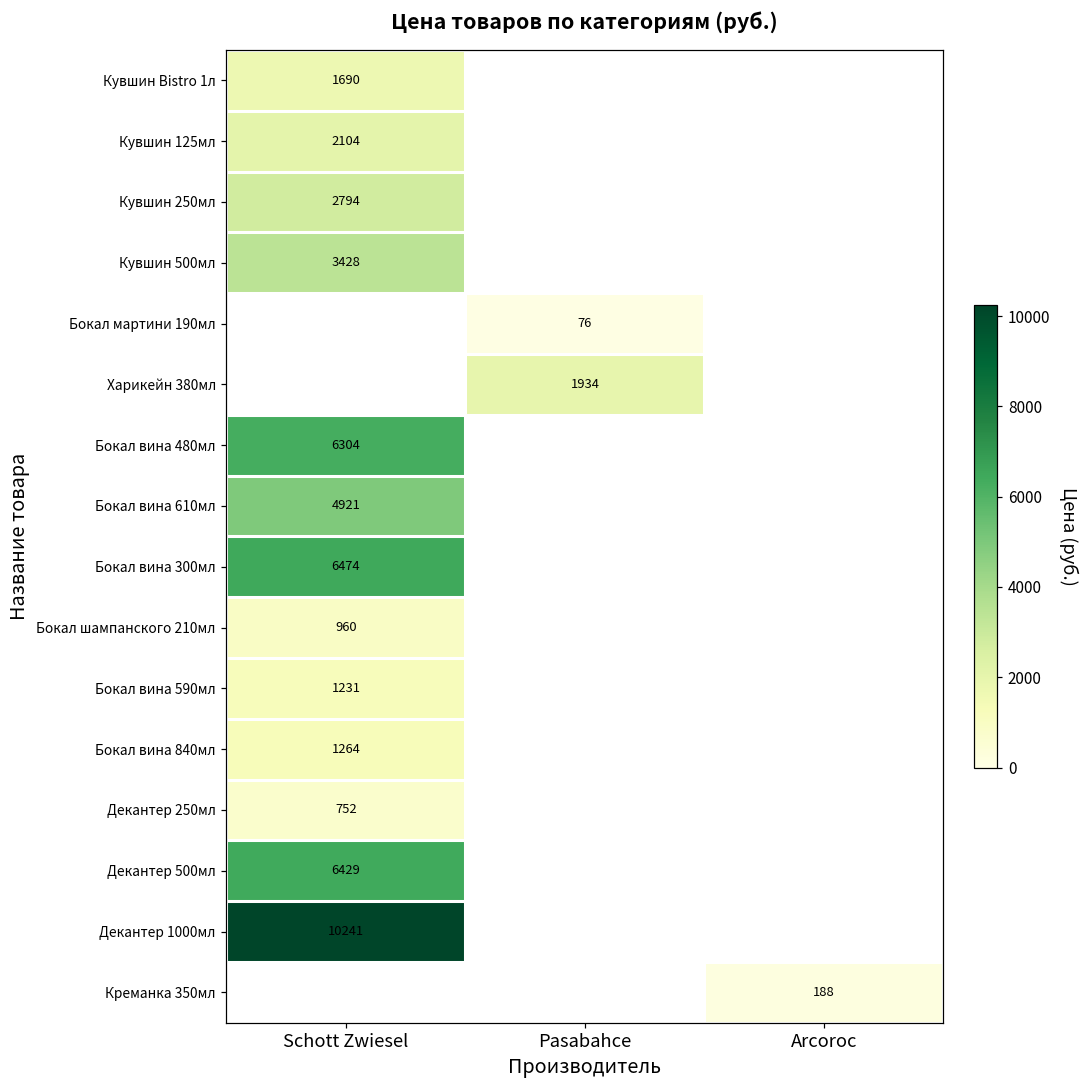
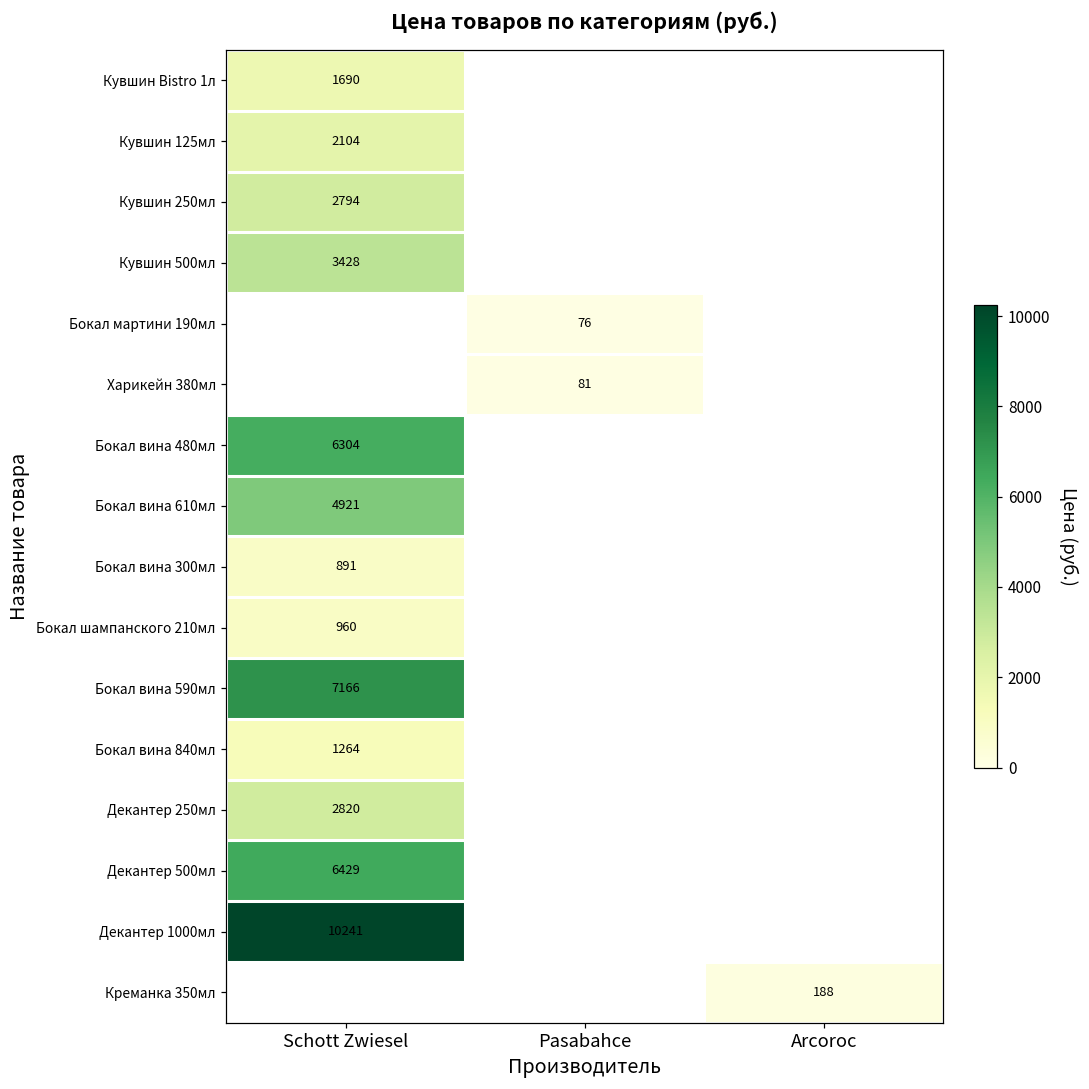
Харикейн 380мл, Pasabahce: 1934 -> 81
Бокал вина 300мл, Schott Zwiesel: 6474 -> 891
Бокал вина 590мл, Schott Zwiesel: 1231 -> 7166
Декантер 250мл, Schott Zwiesel: 752 -> 2820
